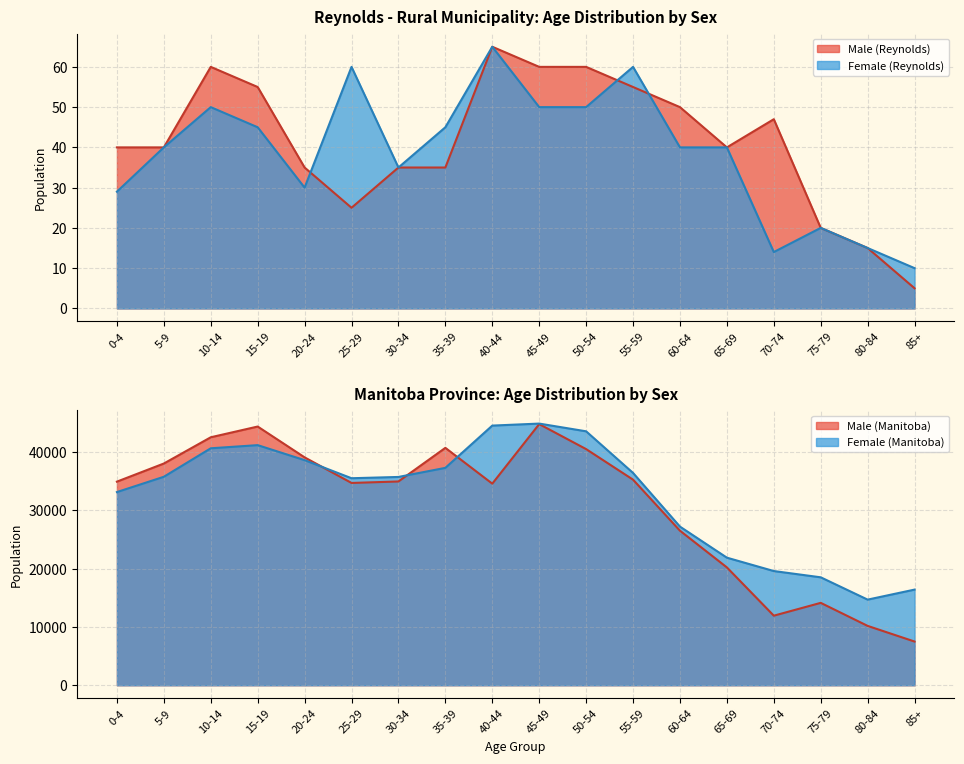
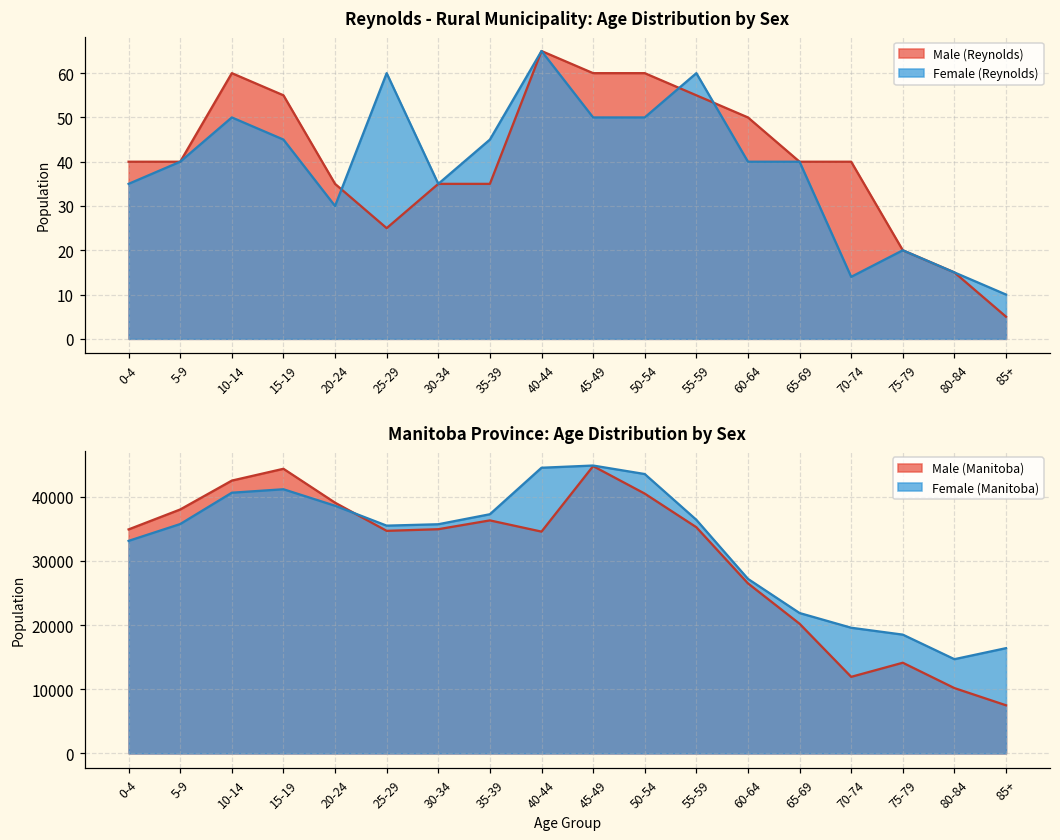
Reynolds - Rural Municipality: Age Distribution by Sex, Female (Reynolds), 0-4: 29 -> 35
Reynolds - Rural Municipality: Age Distribution by Sex, Male (Reynolds), 70-74: 47 -> 40
Manitoba Province: Age Distribution by Sex, Male (Manitoba), 35-39: 41000 -> 36000
